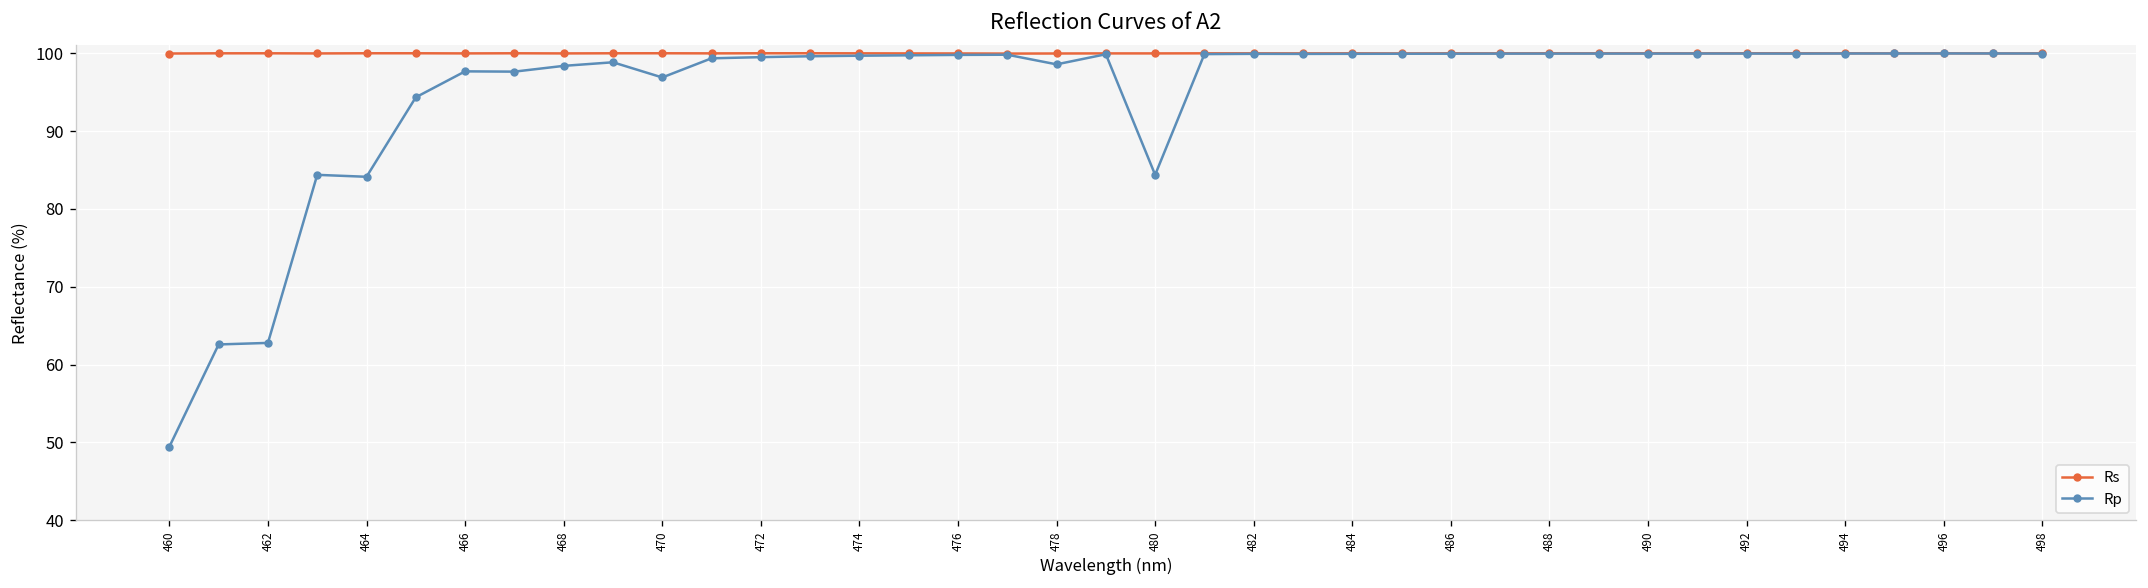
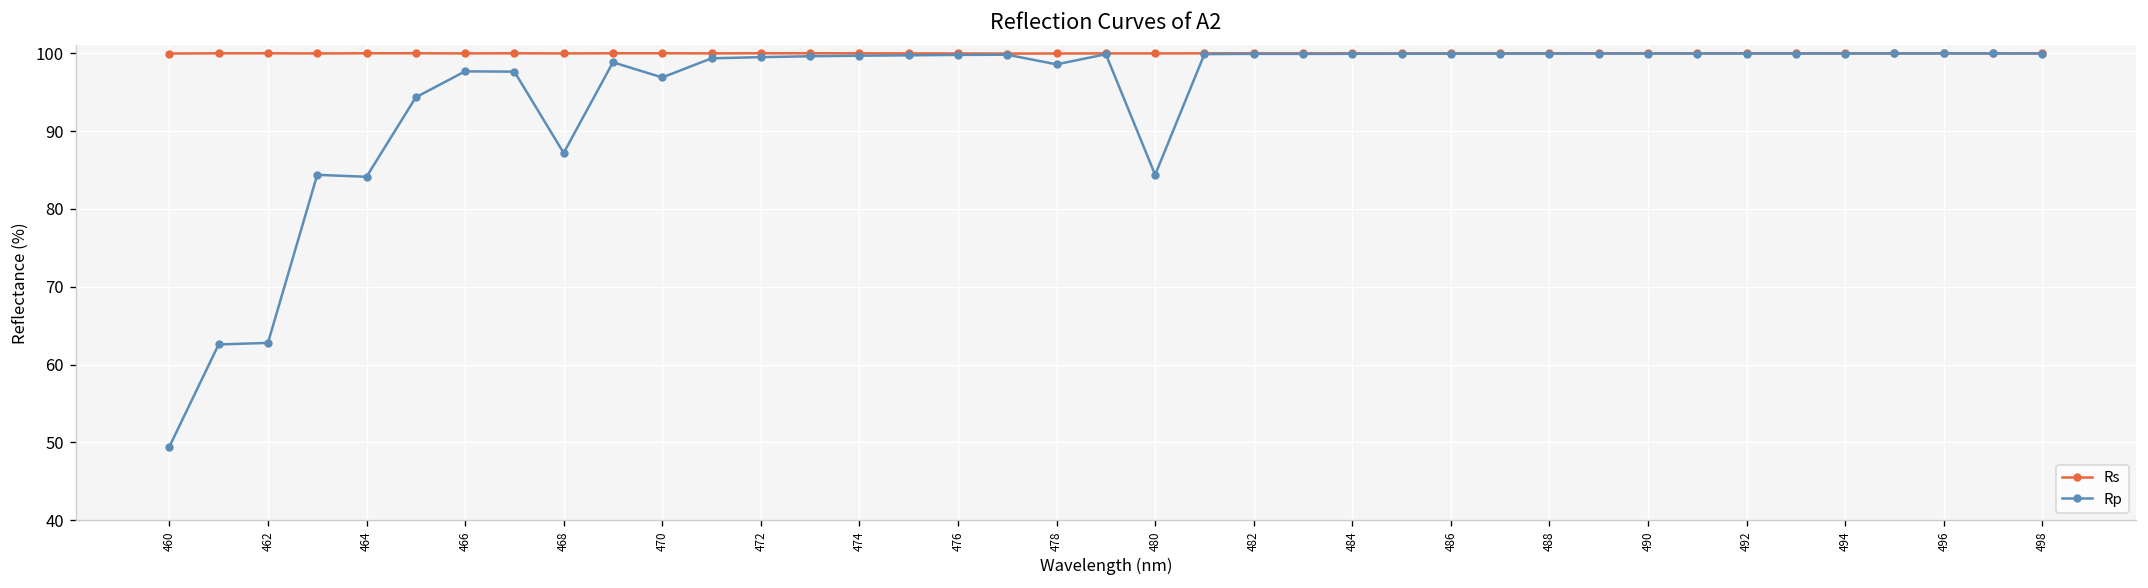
Rp, 468: 98 -> 87
